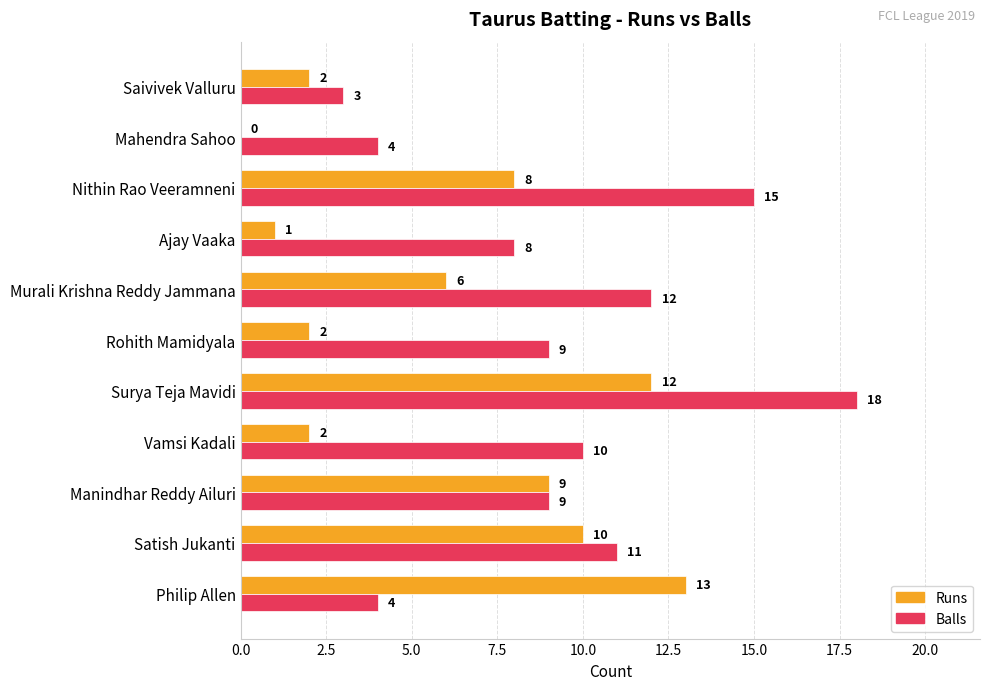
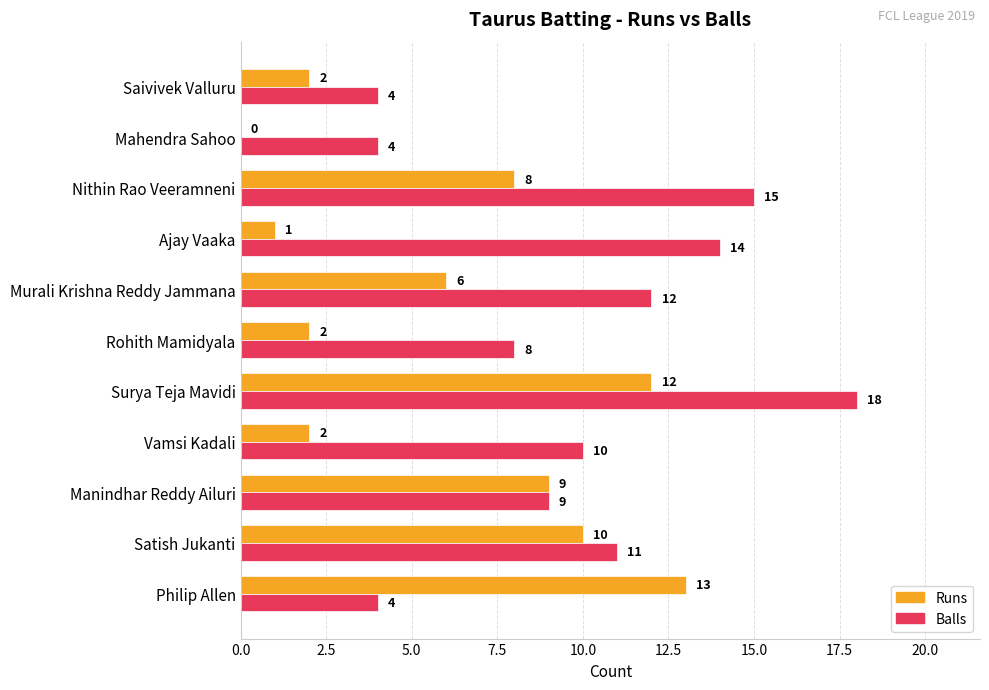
Balls, Saivivek Valluru: 3 -> 4
Balls, Ajay Vaaka: 8 -> 14
Balls, Rohith Mamidyala: 9 -> 8
